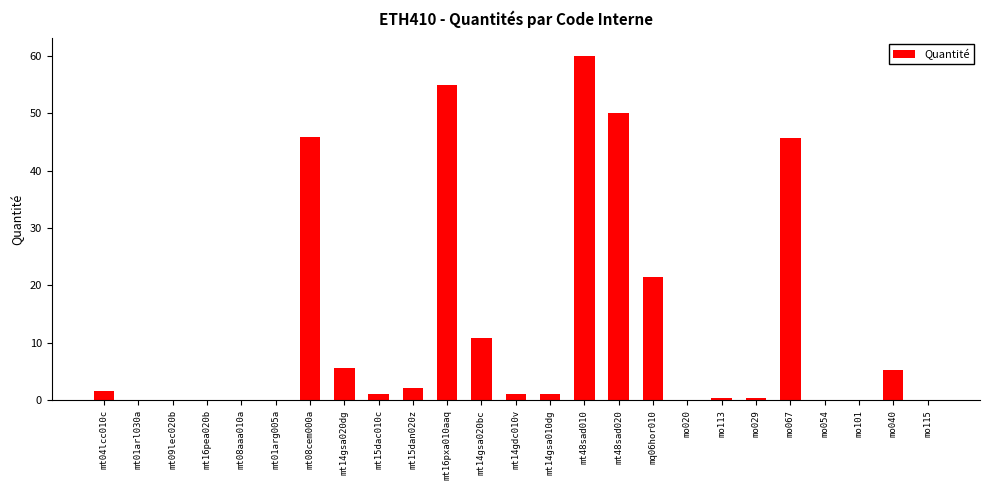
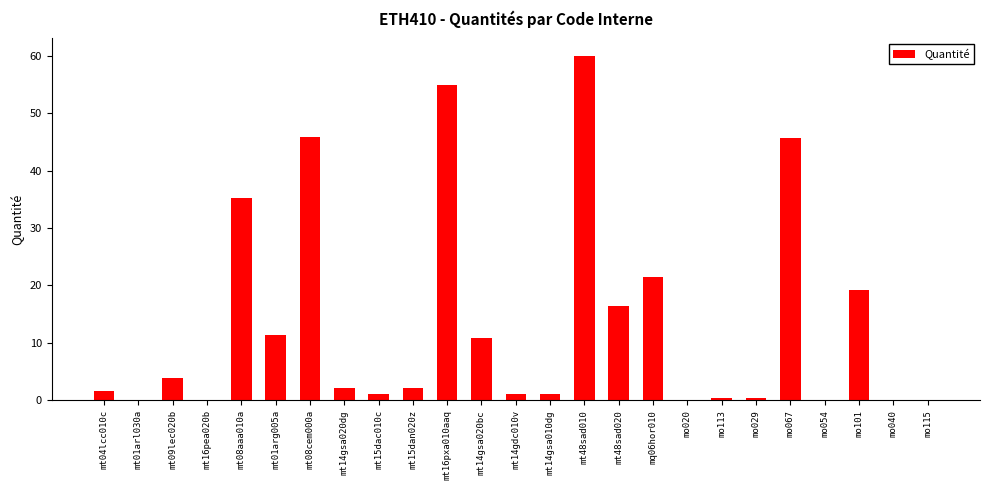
mt09lec020b: 0 -> 4
mt08aaa010a: 0 -> 35
mt01arg005a: 0 -> 11
mt14gsa020dg: 6 -> 2
mt48sad020: 50 -> 16
mo101: 0 -> 19
mo040: 5 -> 0
